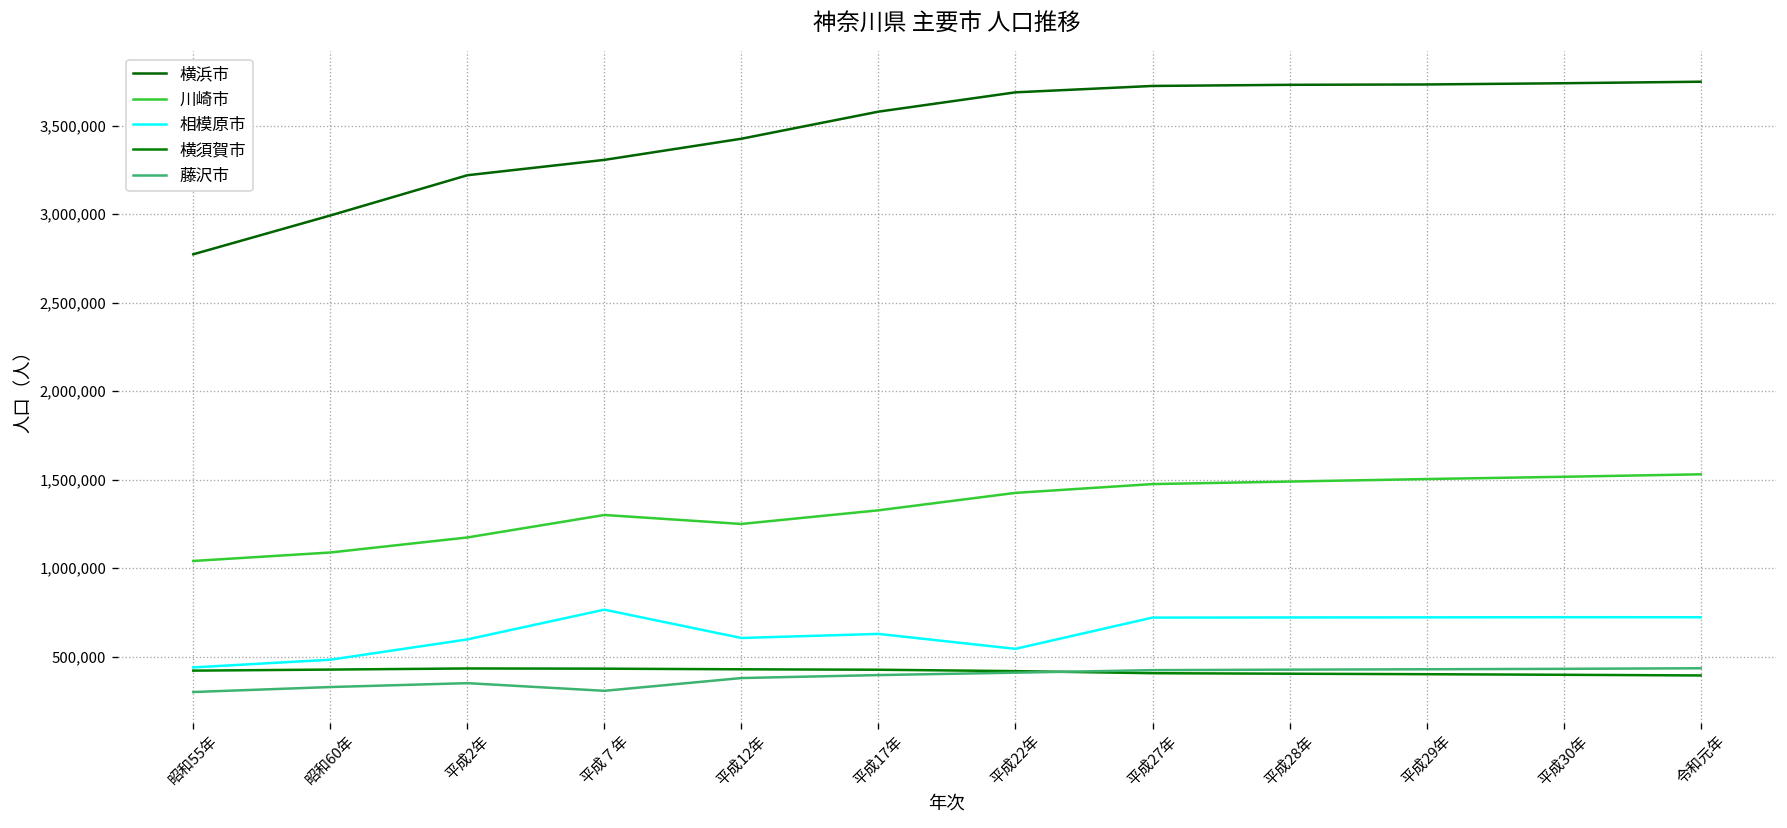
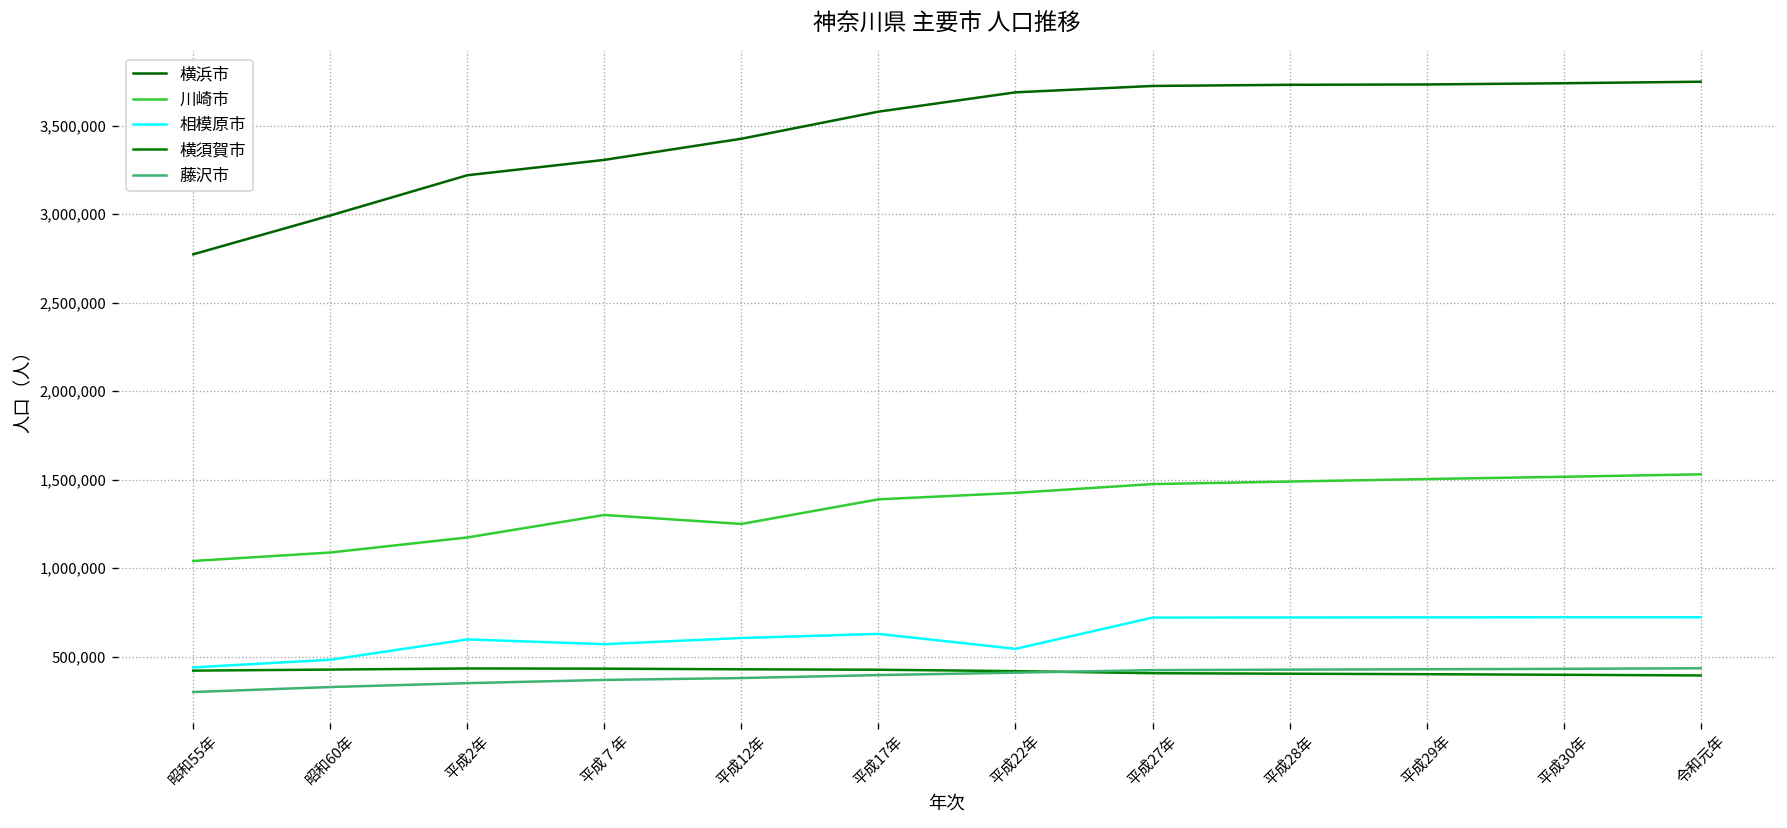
相模原市, 平成７年: 770,000 -> 570,000
藤沢市, 平成７年: 310,000 -> 370,000
川崎市, 平成17年: 1,330,000 -> 1,390,000
